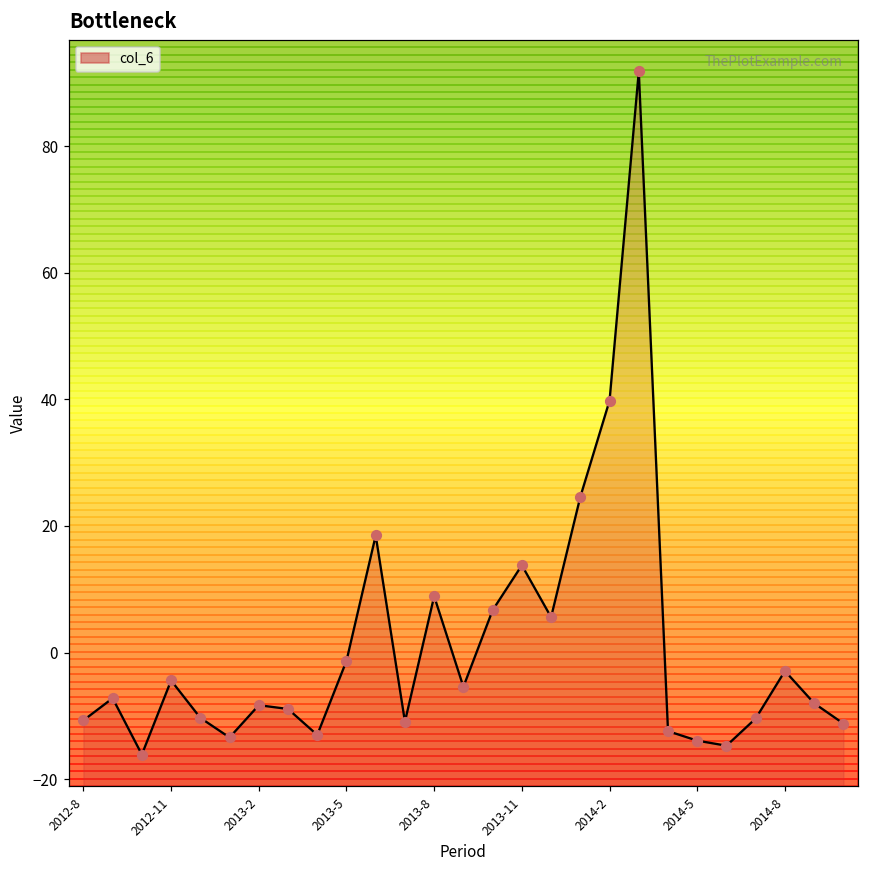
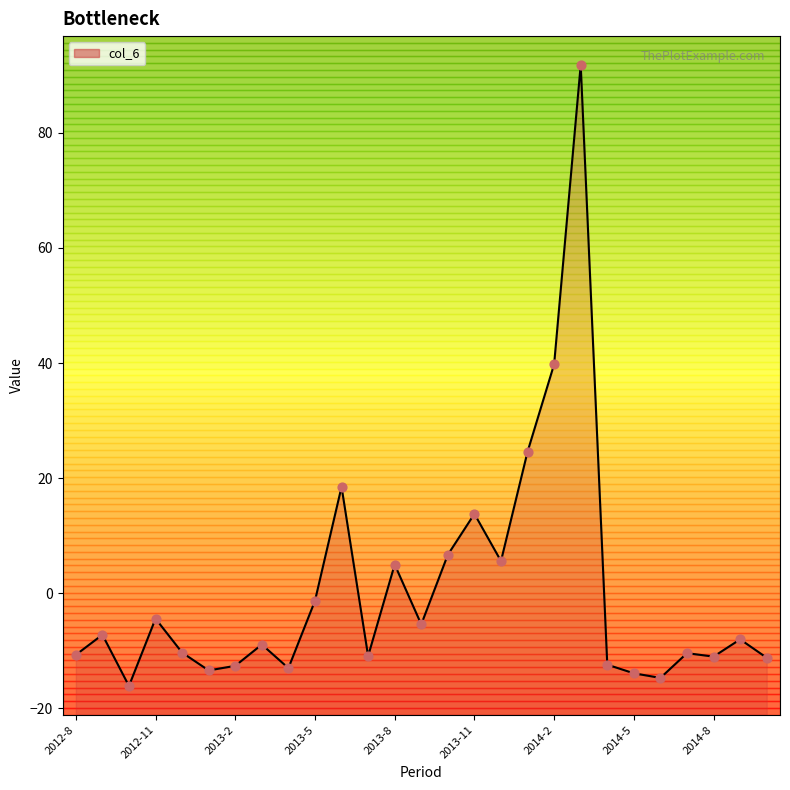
2013-2: -8 -> -13
2013-8: 9 -> 5
2014-8: -3 -> -11
